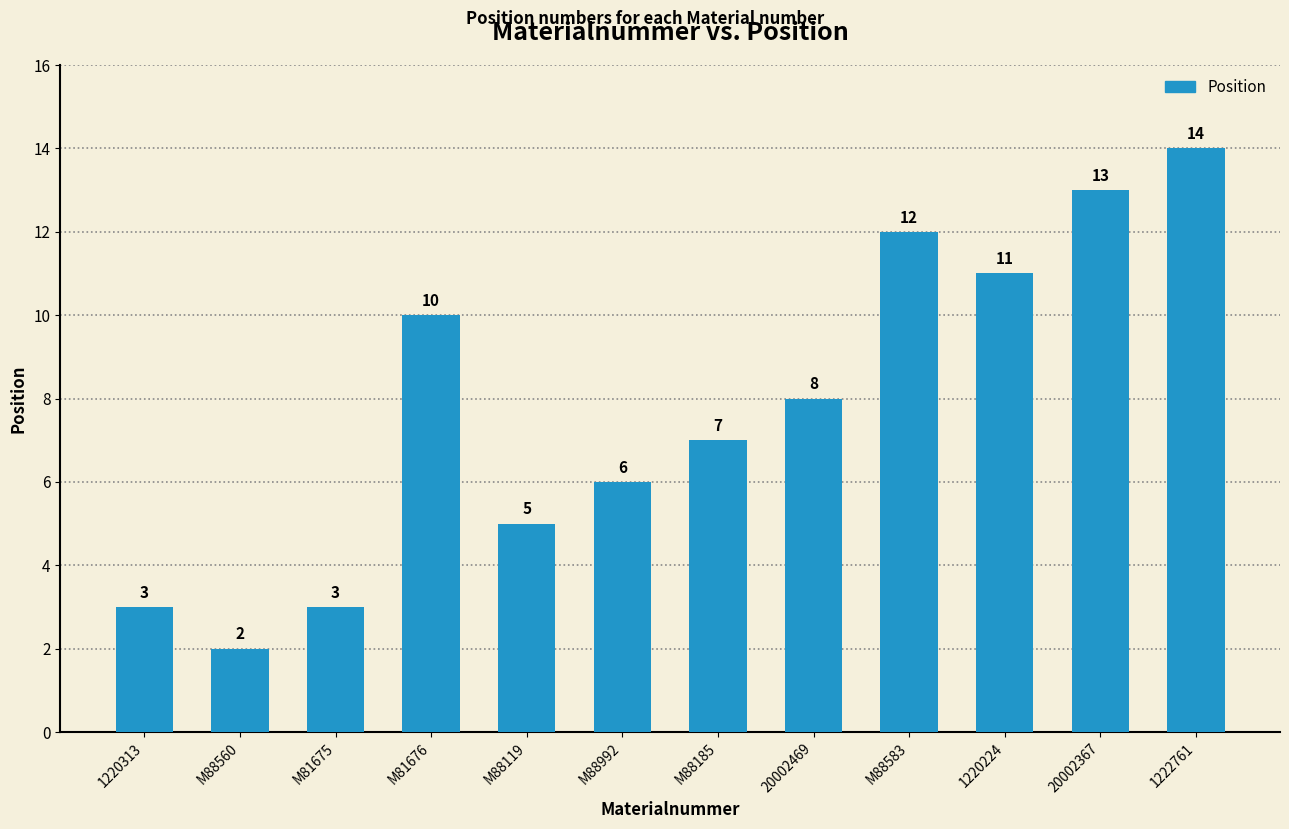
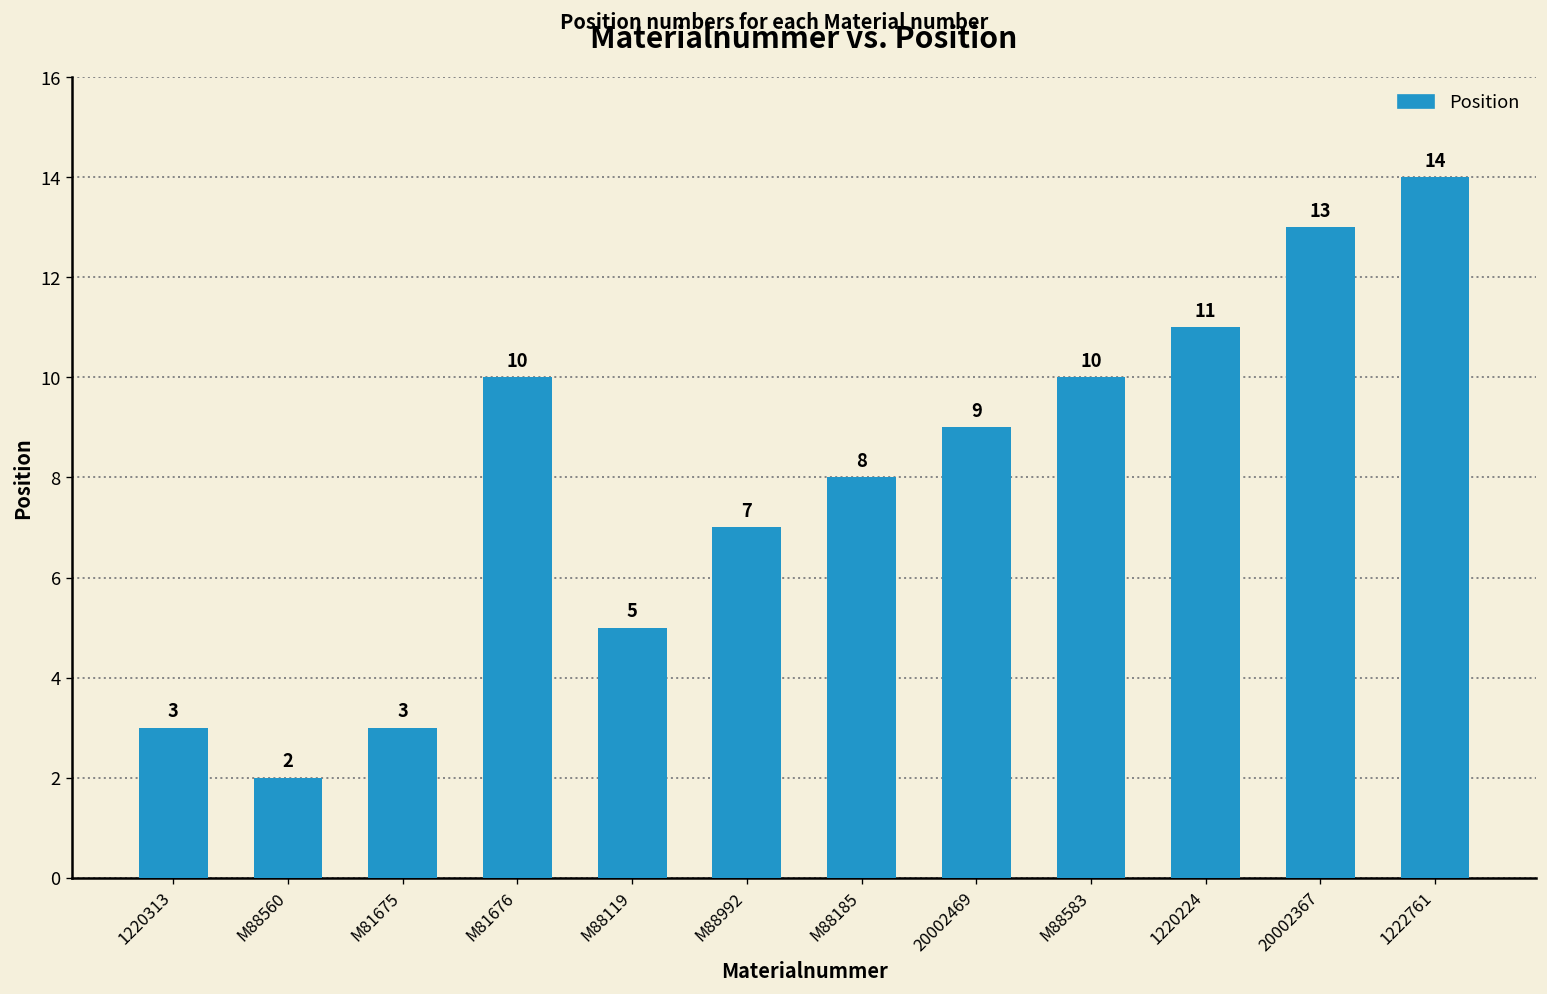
M88992: 6 -> 7
M88185: 7 -> 8
20002469: 8 -> 9
M88583: 12 -> 10
